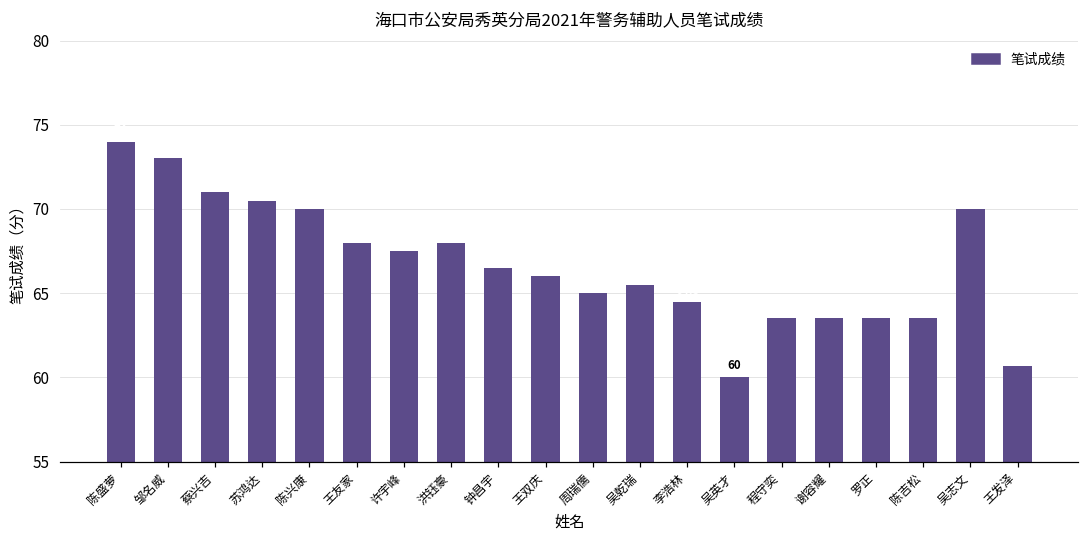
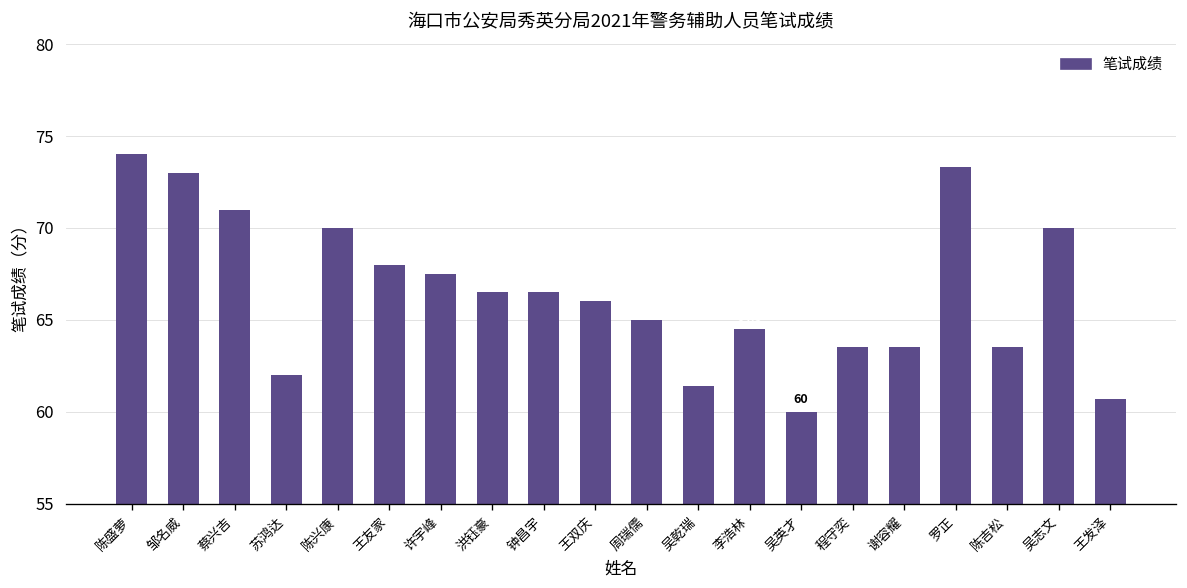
苏鸿达: 70.5 -> 62.0
洪钰豪: 68.0 -> 66.5
吴乾瑞: 65.5 -> 61.4
罗正: 63.5 -> 73.3
